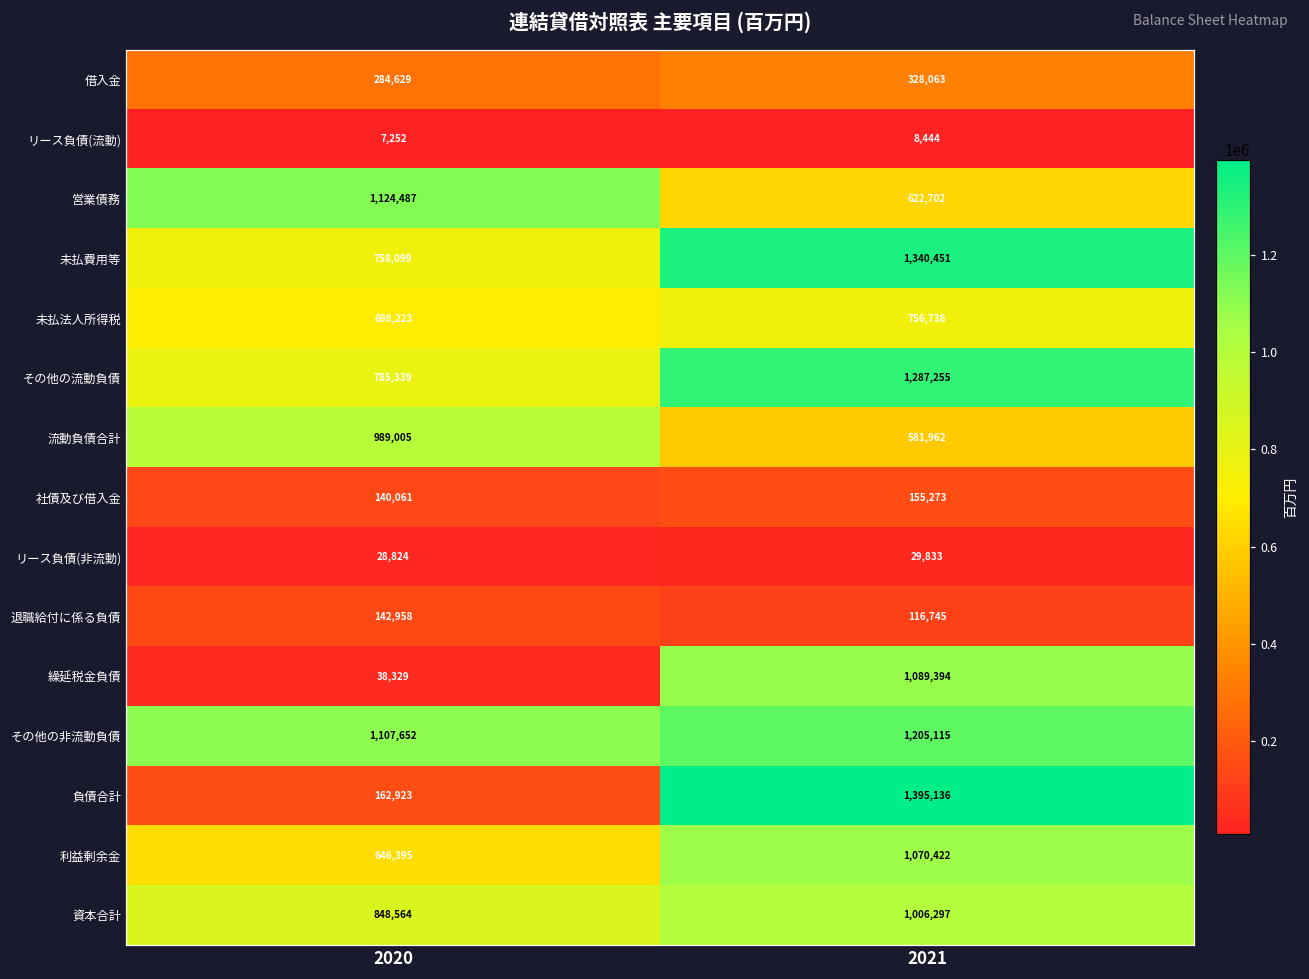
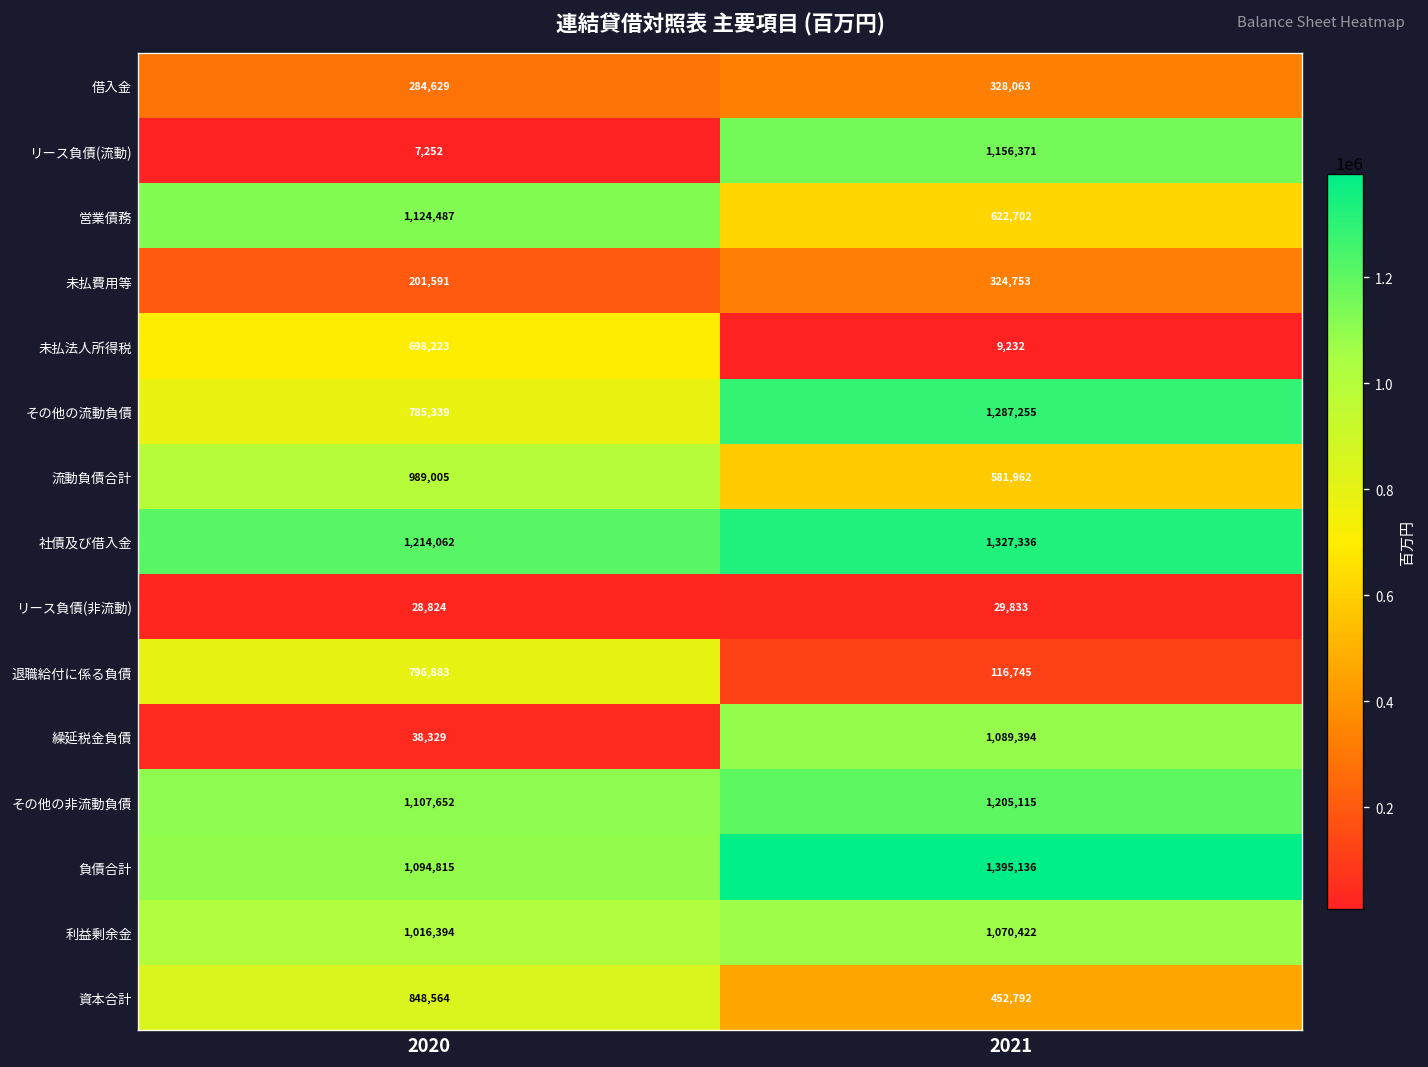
リース負債(流動), 2021: 8,444 -> 1,156,371
未払費用等, 2020: 758,099 -> 201,591
未払費用等, 2021: 1,340,451 -> 324,753
未払法人所得税, 2021: 756,738 -> 9,232
社債及び借入金, 2020: 140,061 -> 1,214,062
社債及び借入金, 2021: 155,273 -> 1,327,336
退職給付に係る負債, 2020: 142,958 -> 796,883
負債合計, 2020: 162,923 -> 1,094,815
利益剰余金, 2020: 646,395 -> 1,016,394
資本合計, 2021: 1,006,297 -> 452,792
